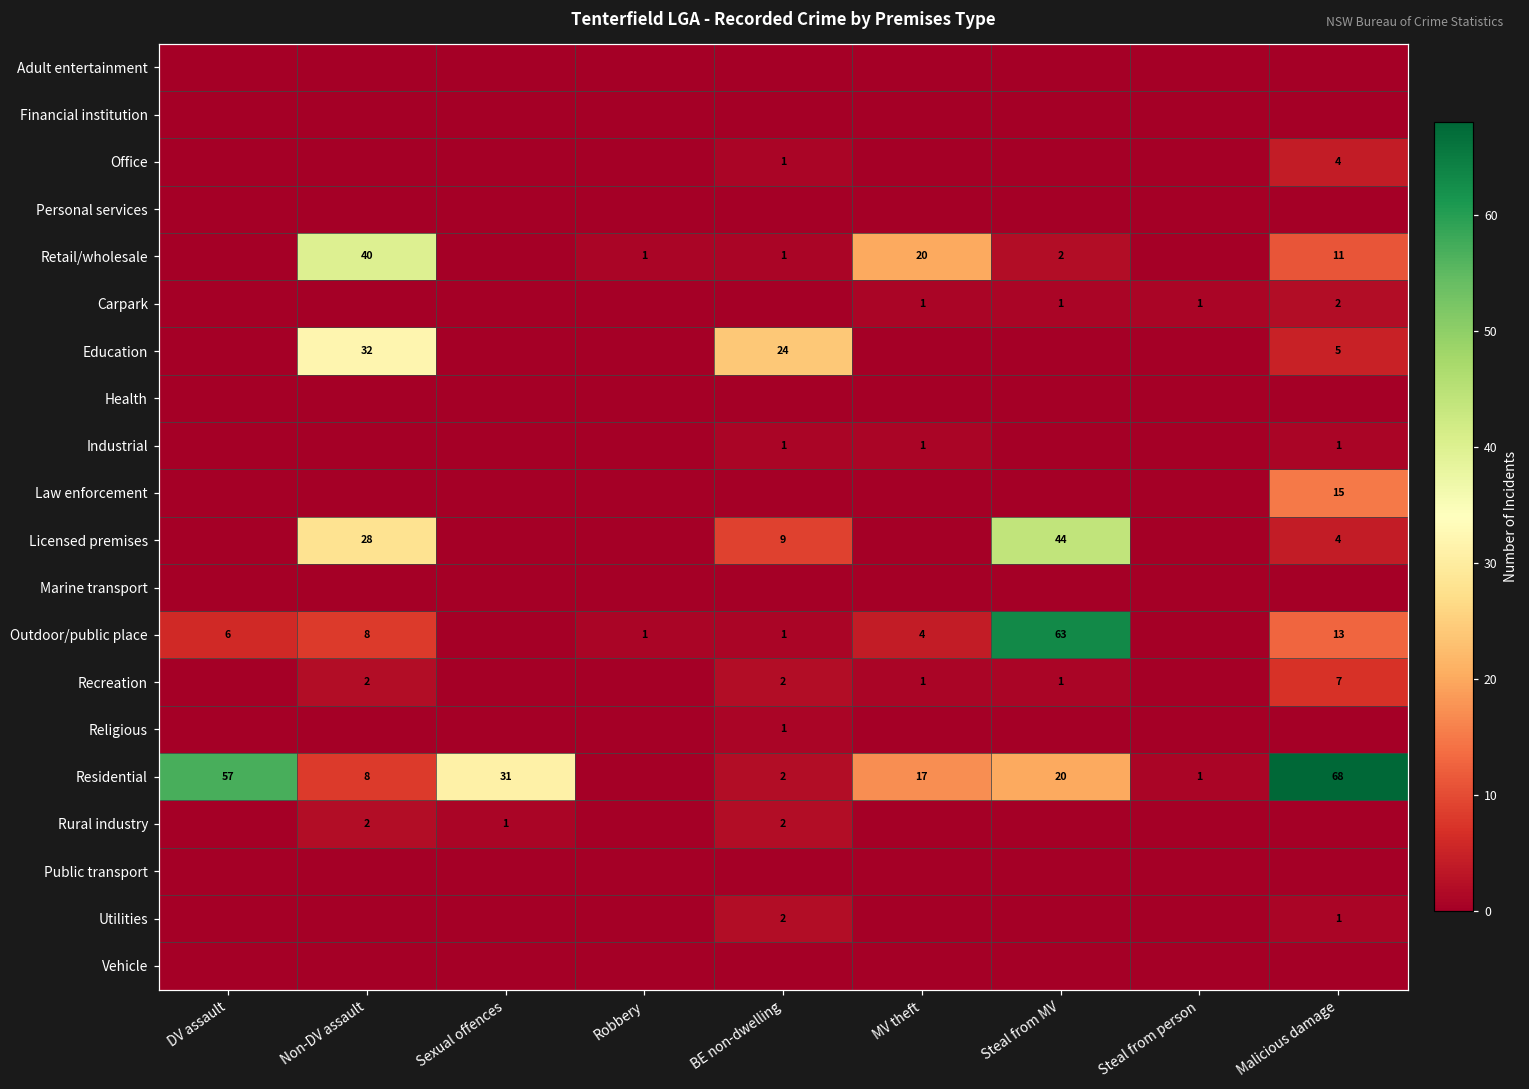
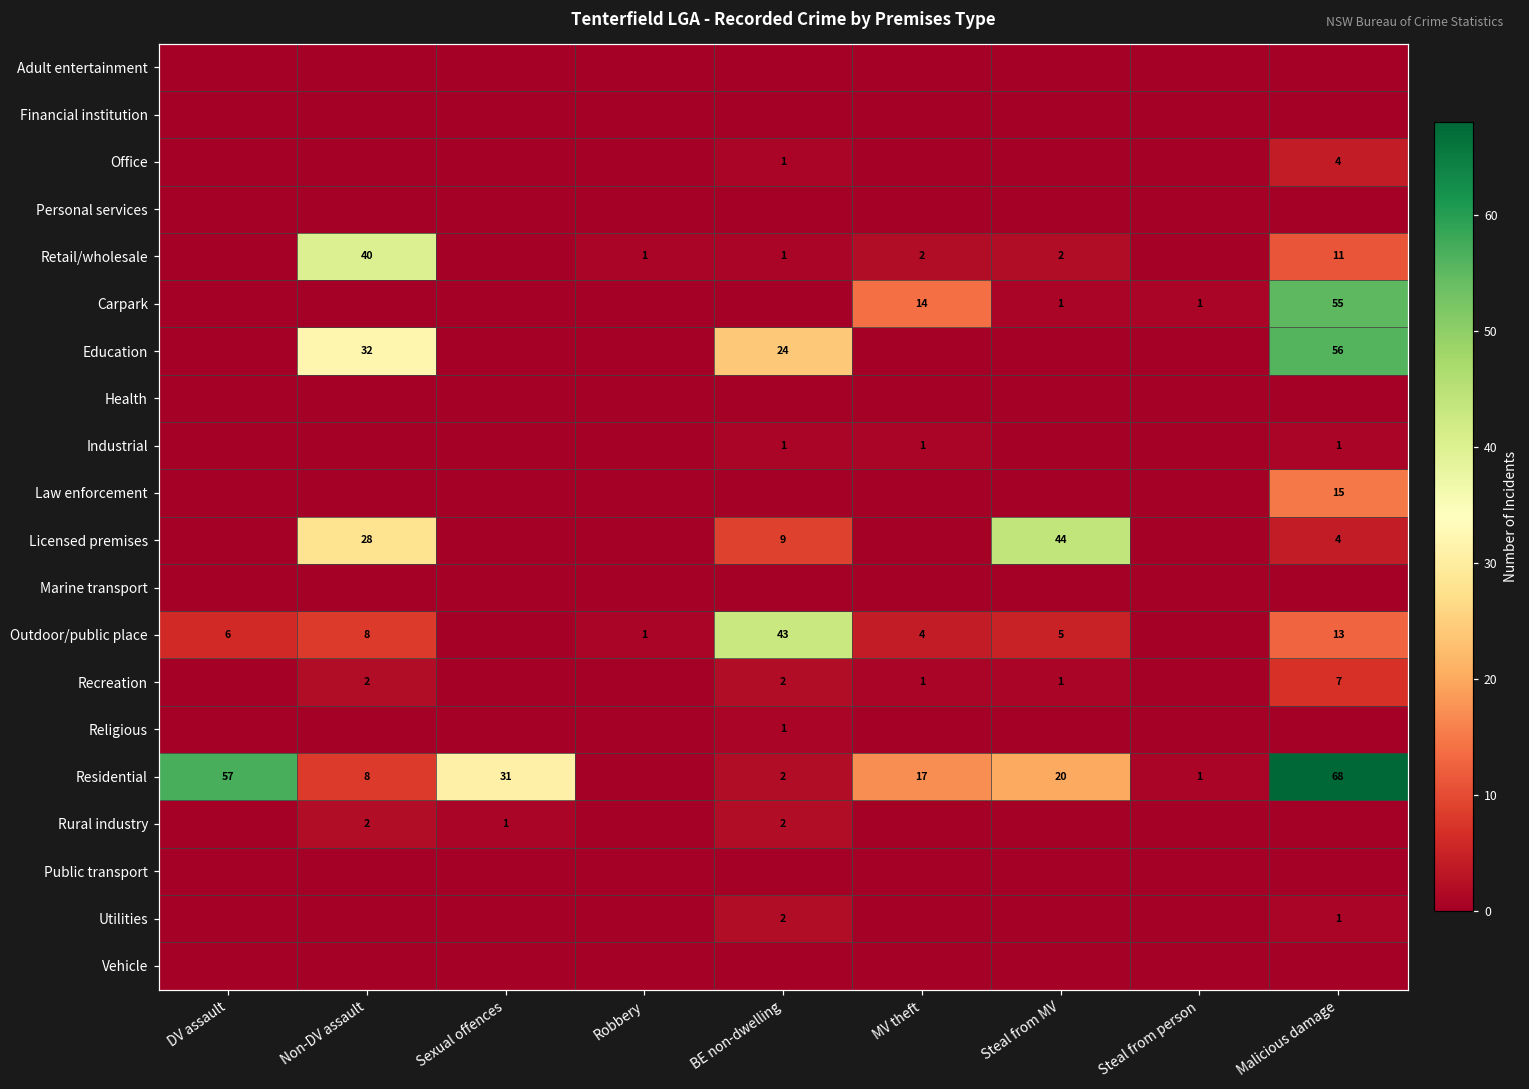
Retail/wholesale, MV theft: 20 -> 2
Carpark, MV theft: 1 -> 14
Carpark, Malicious damage: 2 -> 55
Education, Malicious damage: 5 -> 56
Outdoor/public place, BE non-dwelling: 1 -> 43
Outdoor/public place, Steal from MV: 63 -> 5
